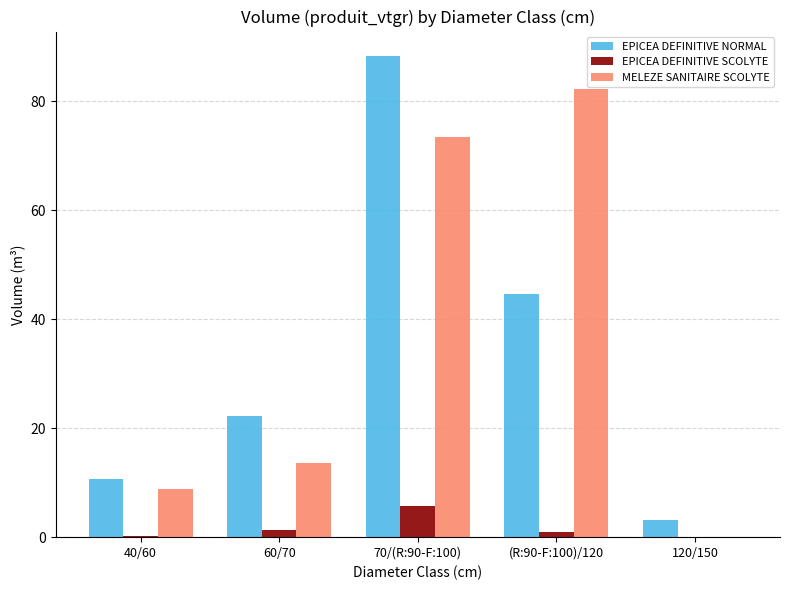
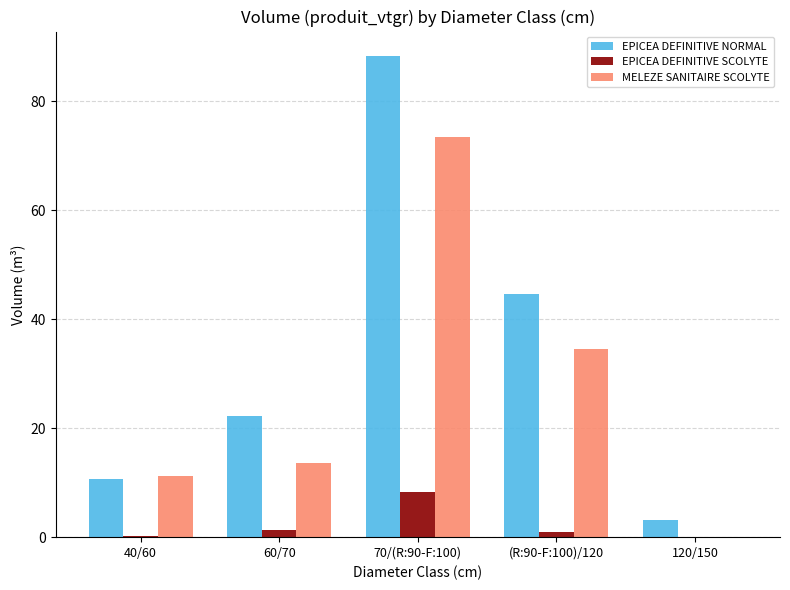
MELEZE SANITAIRE SCOLYTE, 40/60: 9 -> 11
EPICEA DEFINITIVE SCOLYTE, 70/(R:90-F:100): 6 -> 8
MELEZE SANITAIRE SCOLYTE, (R:90-F:100)/120: 82 -> 35
